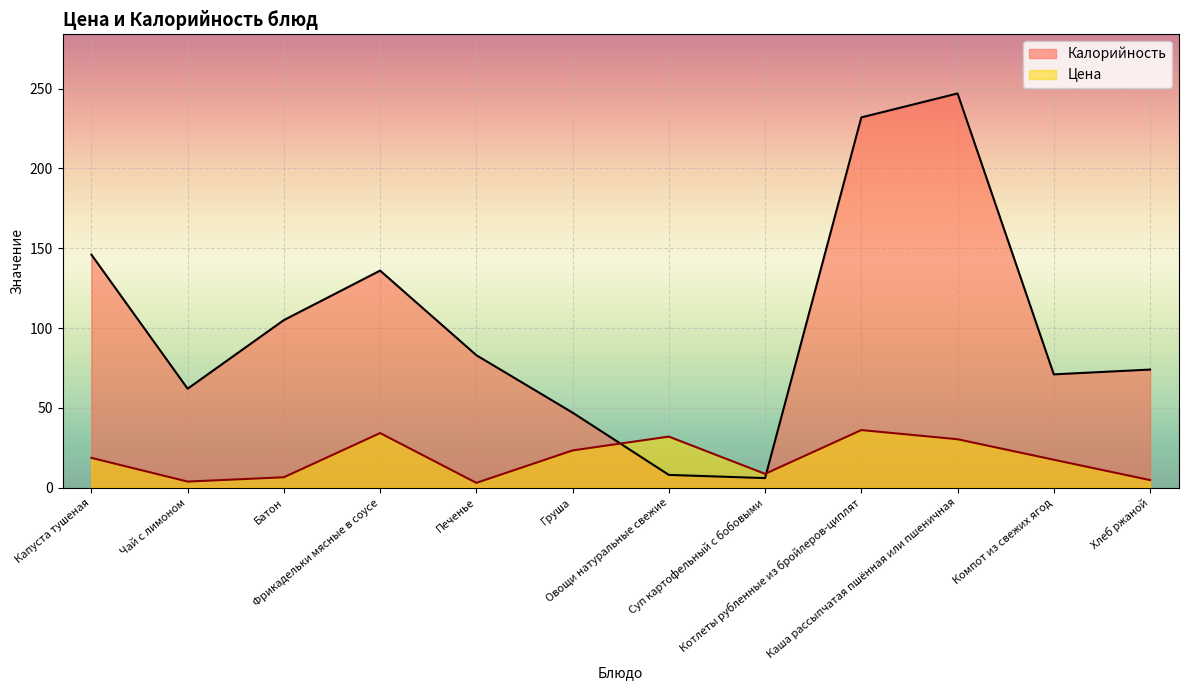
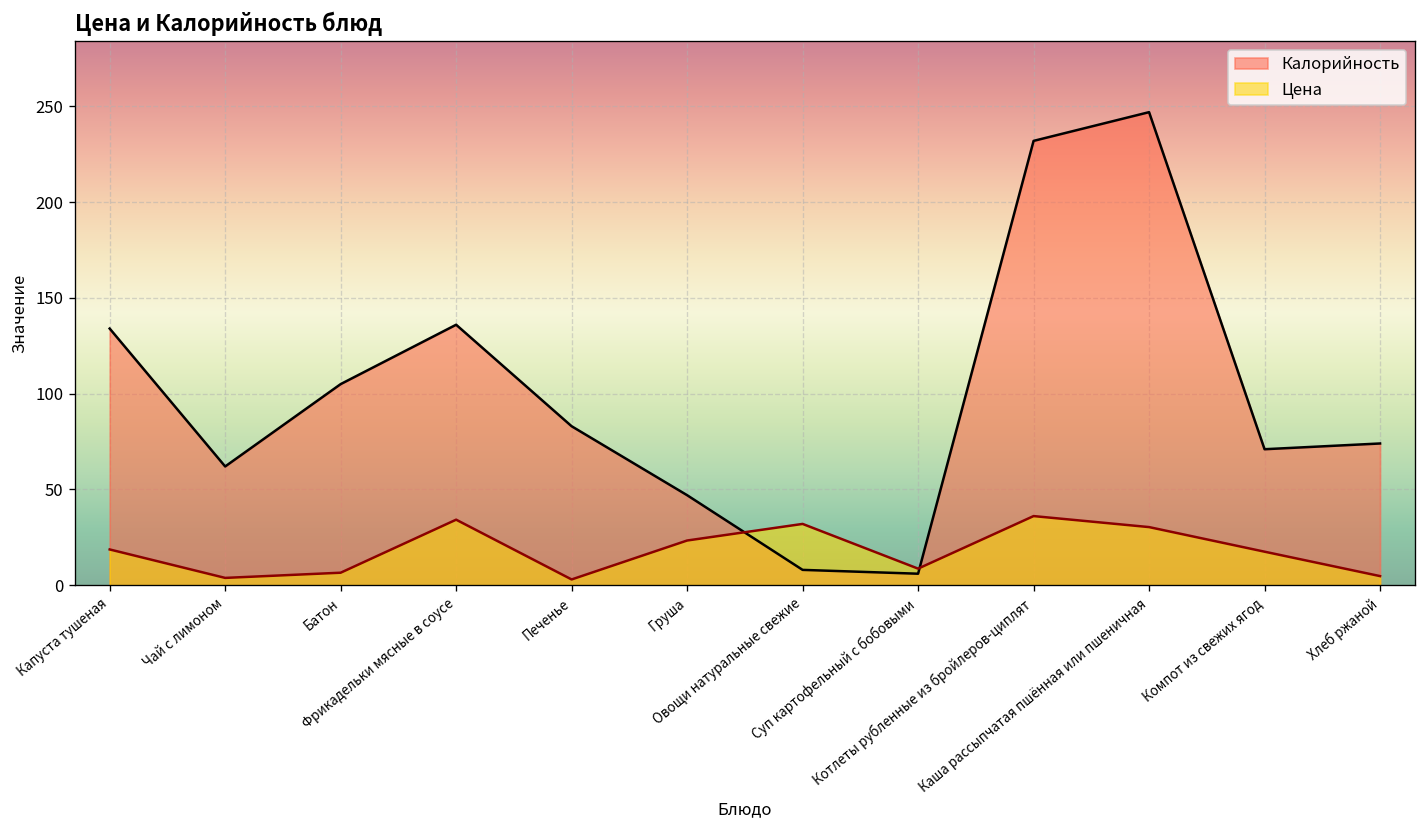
Калорийность, Капуста тушеная: 146 -> 134
